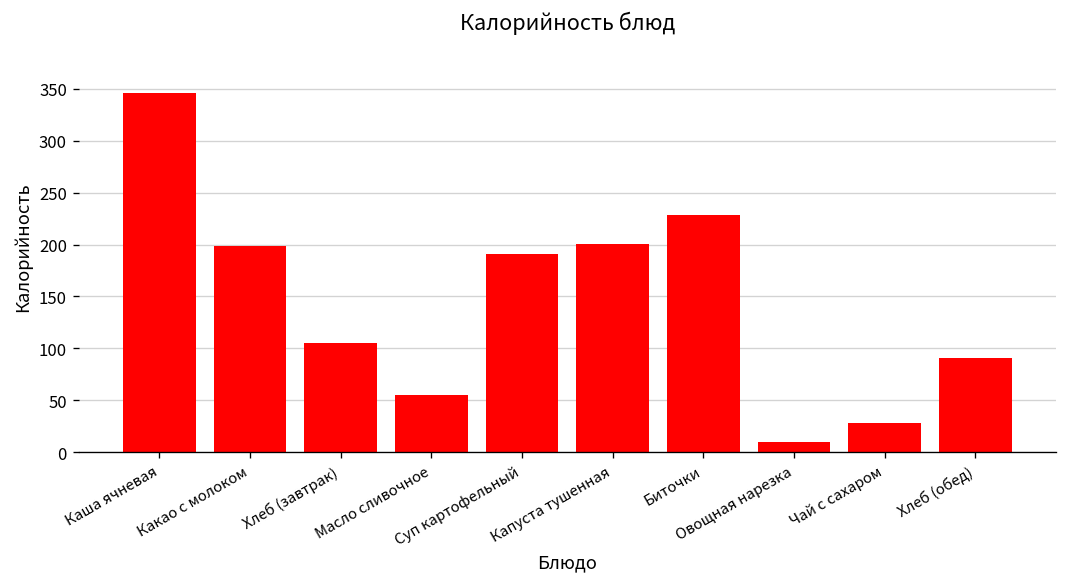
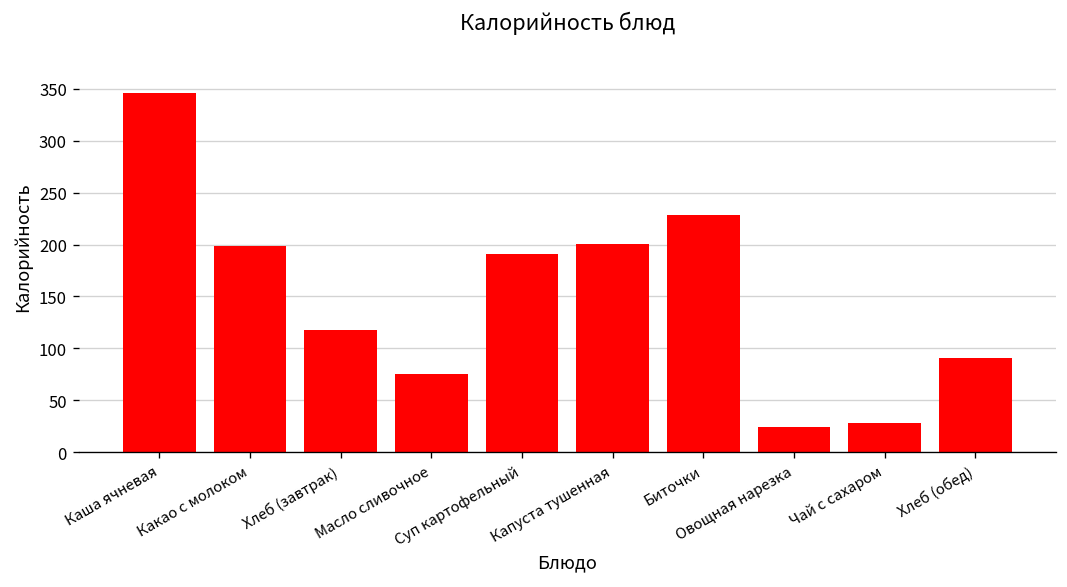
Хлеб (завтрак): 110 -> 120
Масло сливочное: 60 -> 80
Овощная нарезка: 10 -> 20
